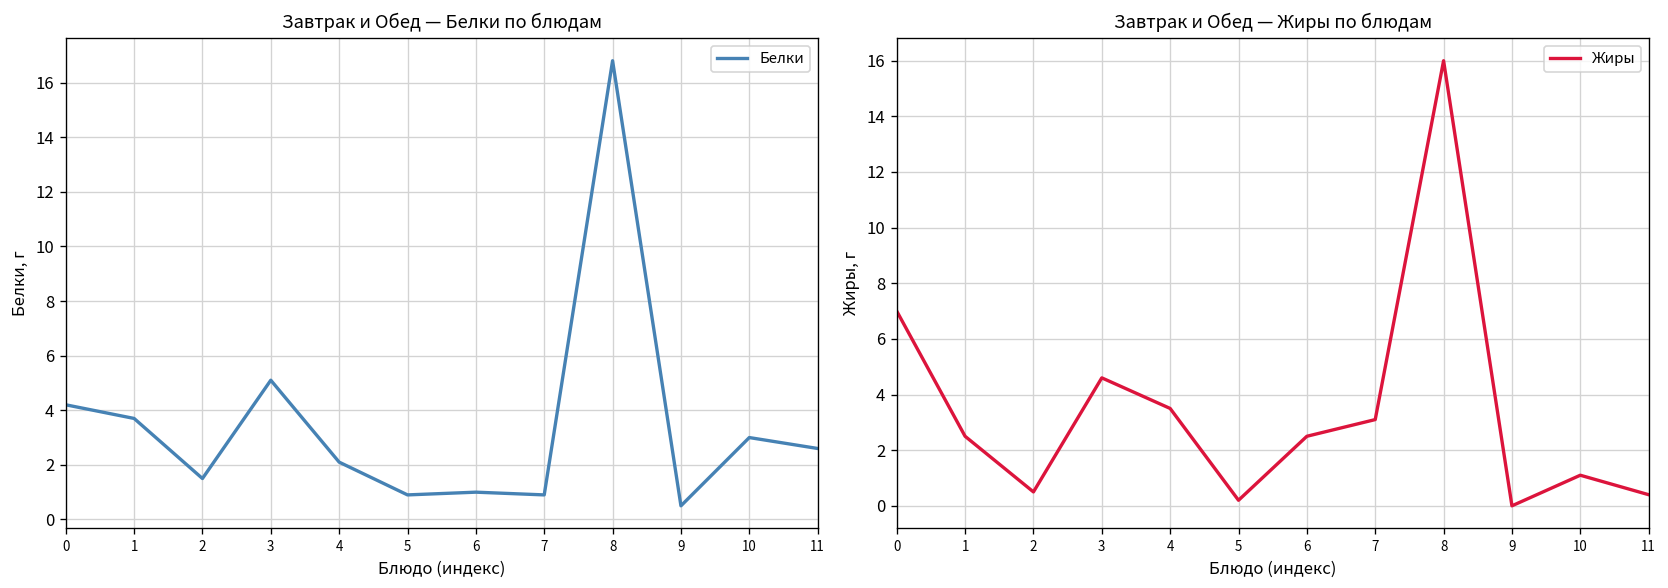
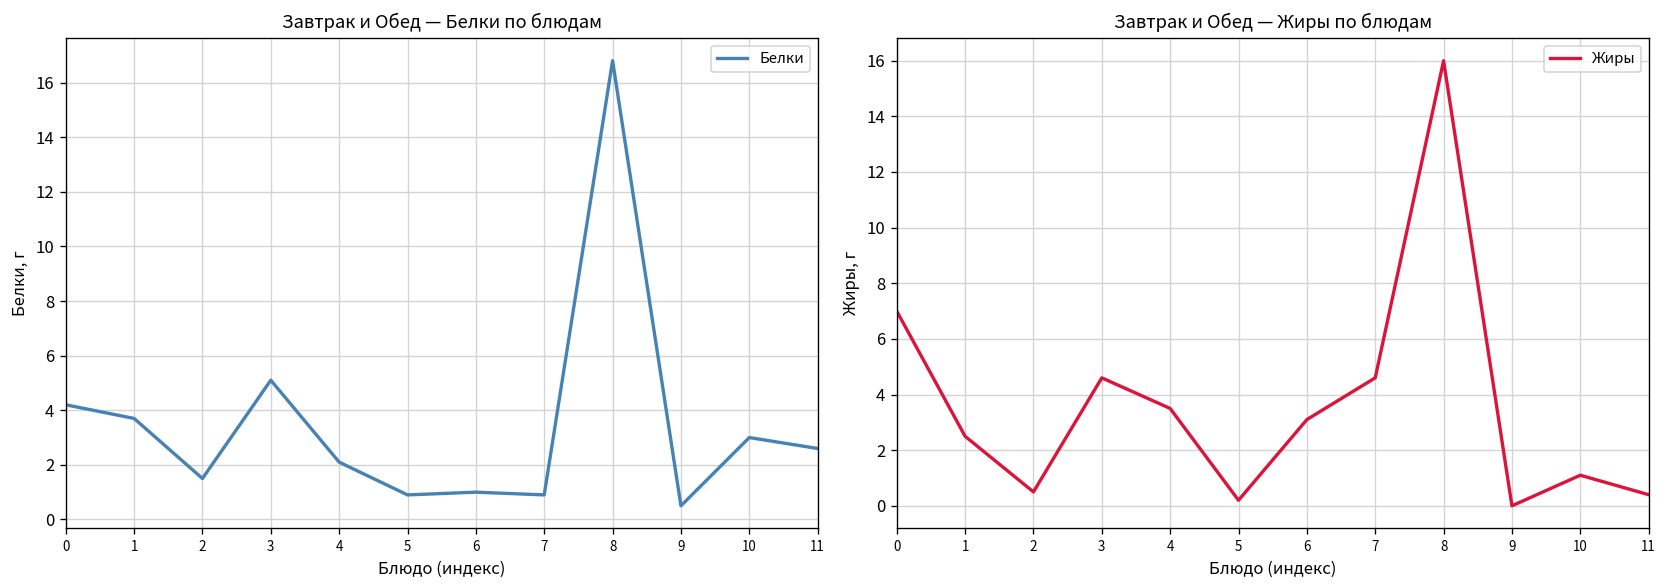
Завтрак и Обед — Жиры по блюдам, 6: 2.5 -> 3.1
Завтрак и Обед — Жиры по блюдам, 7: 3.1 -> 4.6
